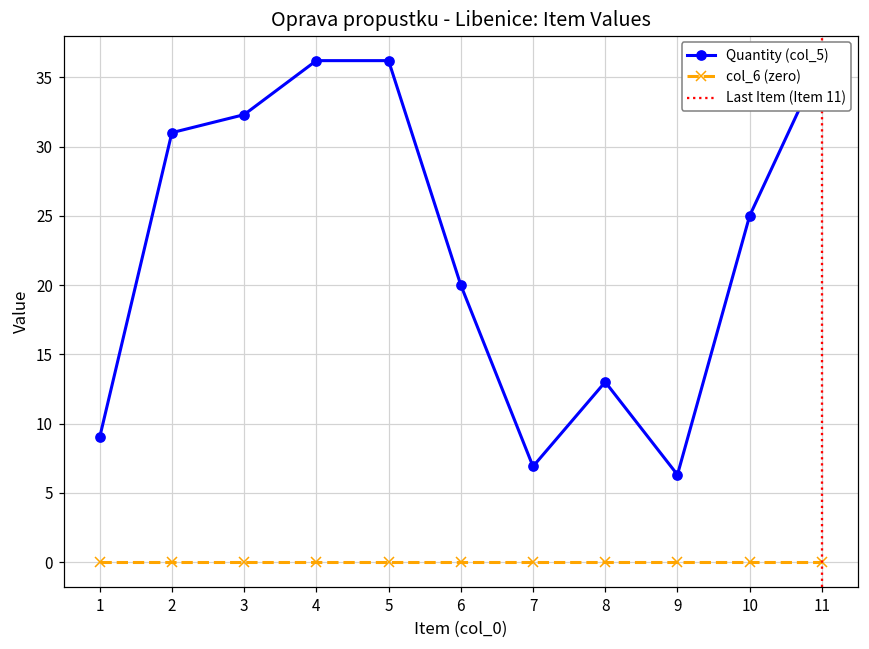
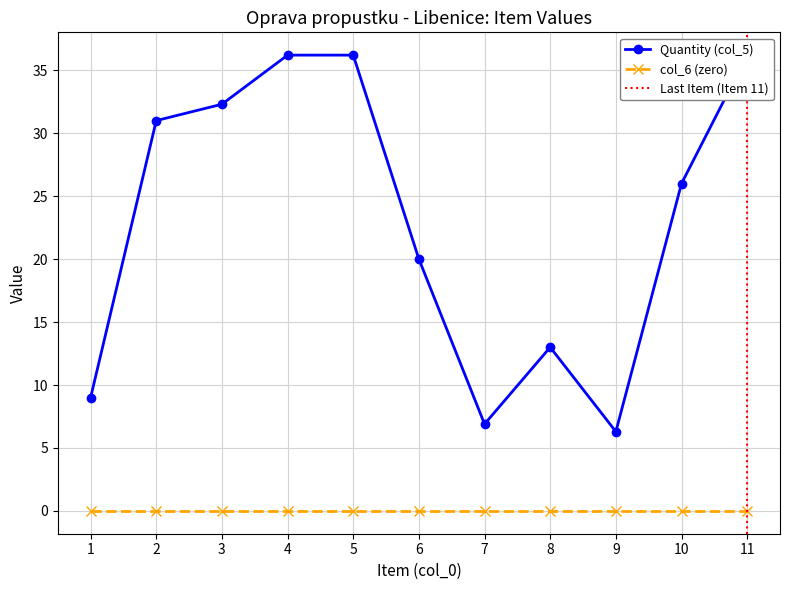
Quantity (col_5), 10: 25 -> 26
